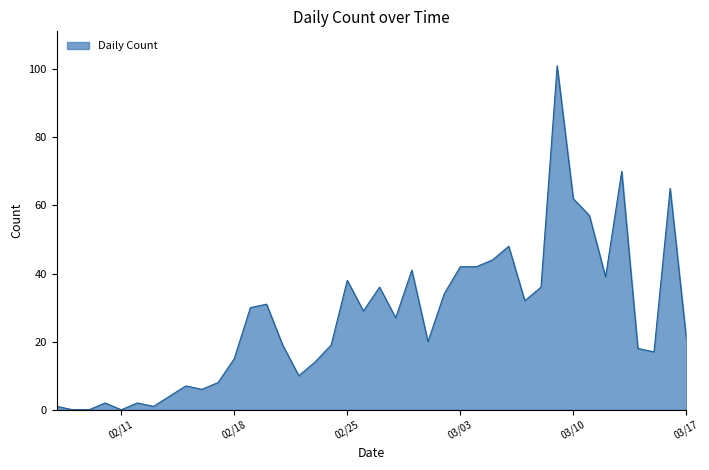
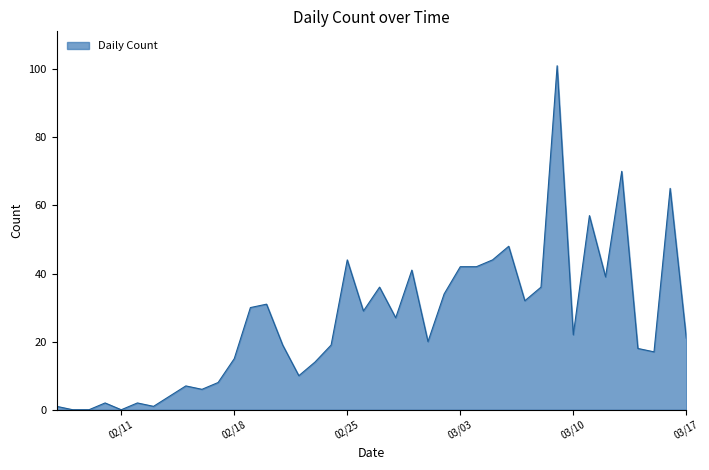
02/25: 38 -> 44
03/10: 62 -> 22
